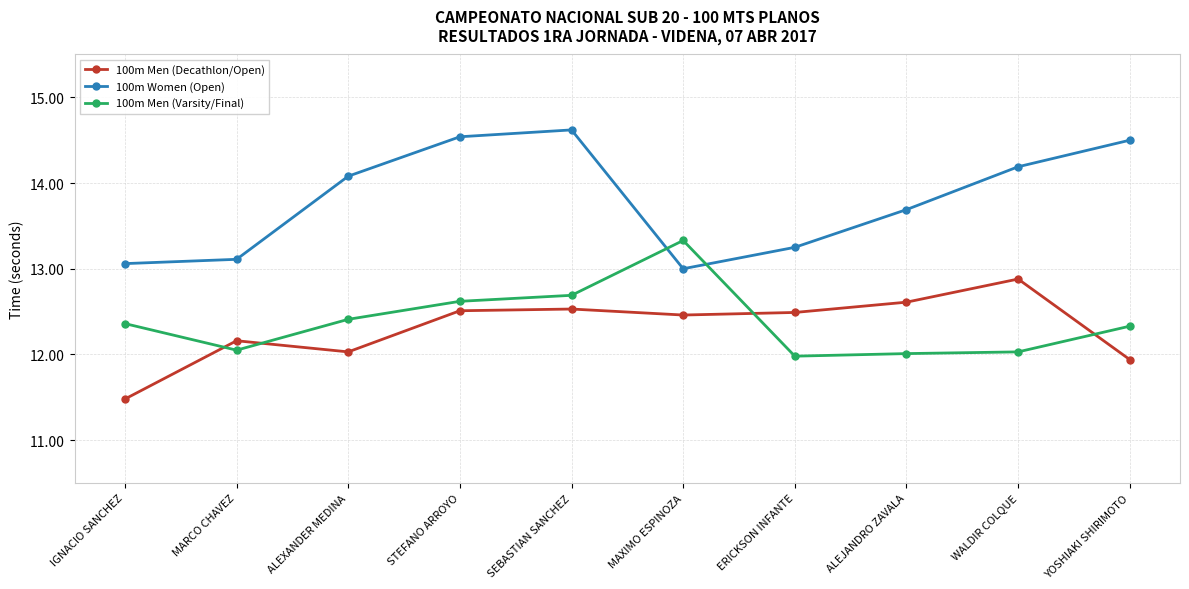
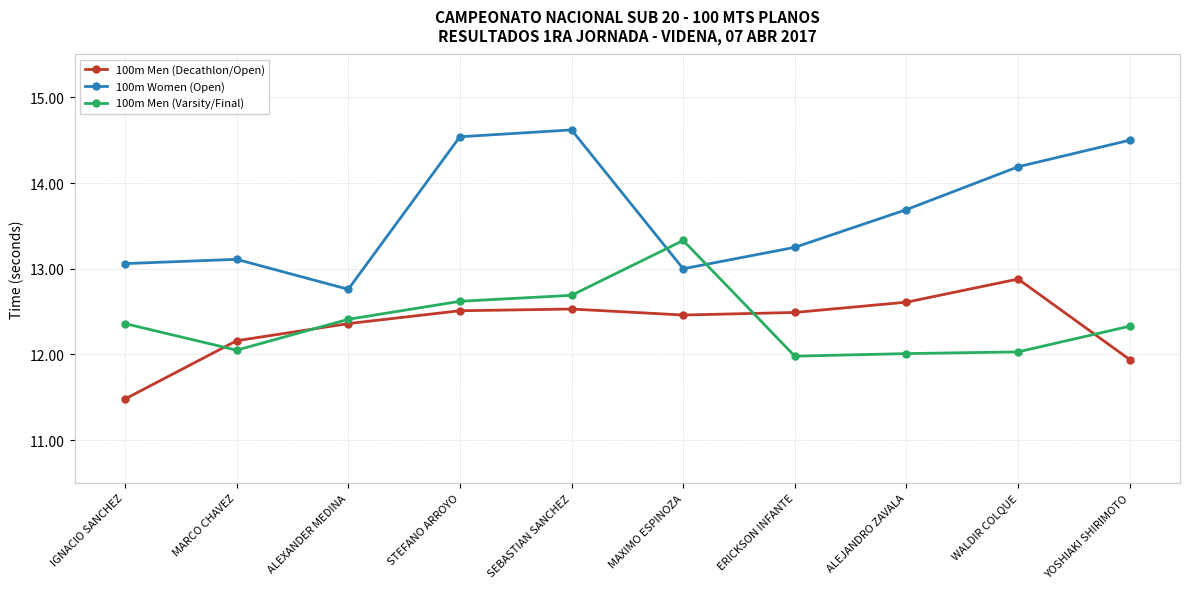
100m Men (Decathlon/Open), ALEXANDER MEDINA: 12.0 -> 12.4
100m Women (Open), ALEXANDER MEDINA: 14.1 -> 12.8
